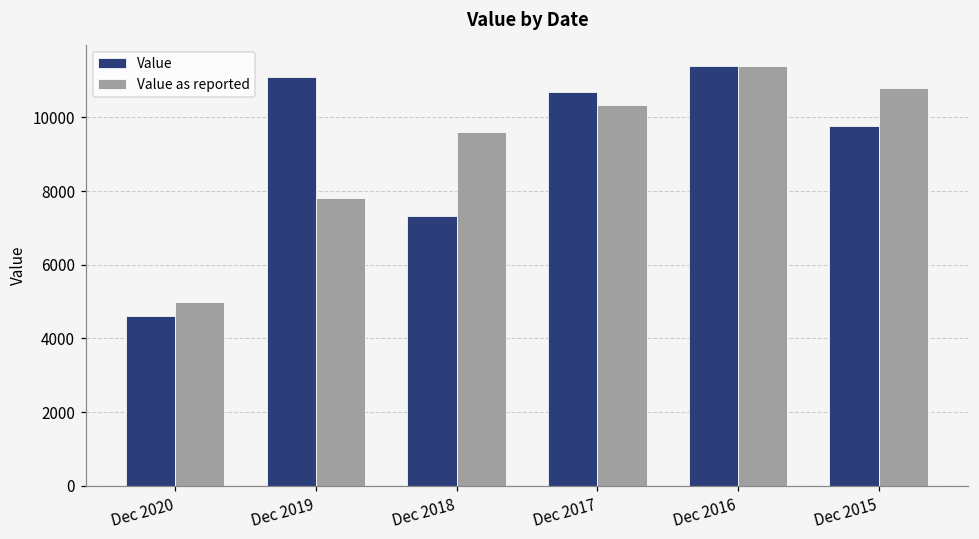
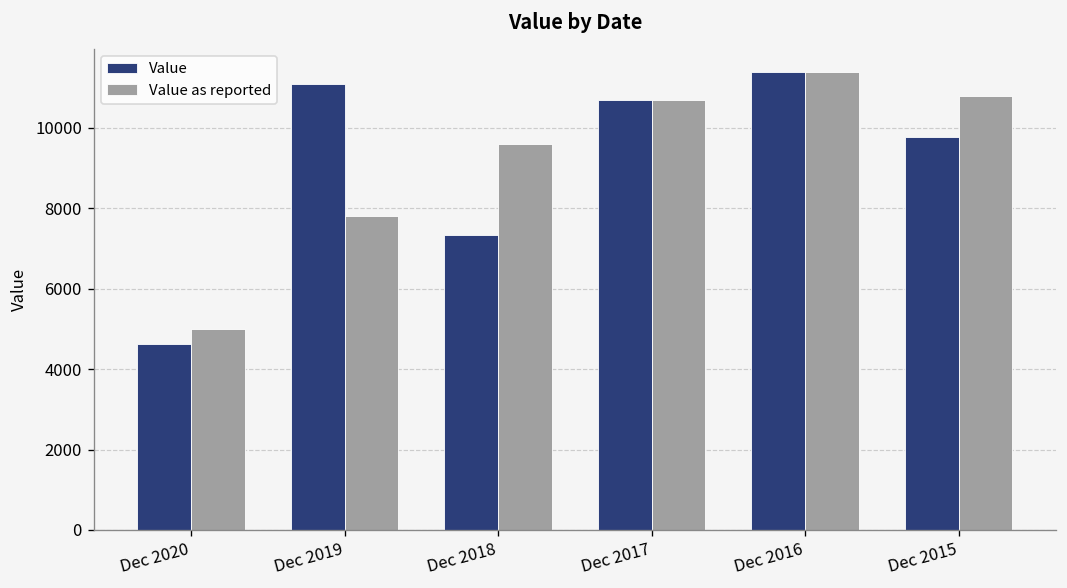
Value as reported, Dec 2017: 10300 -> 10700
